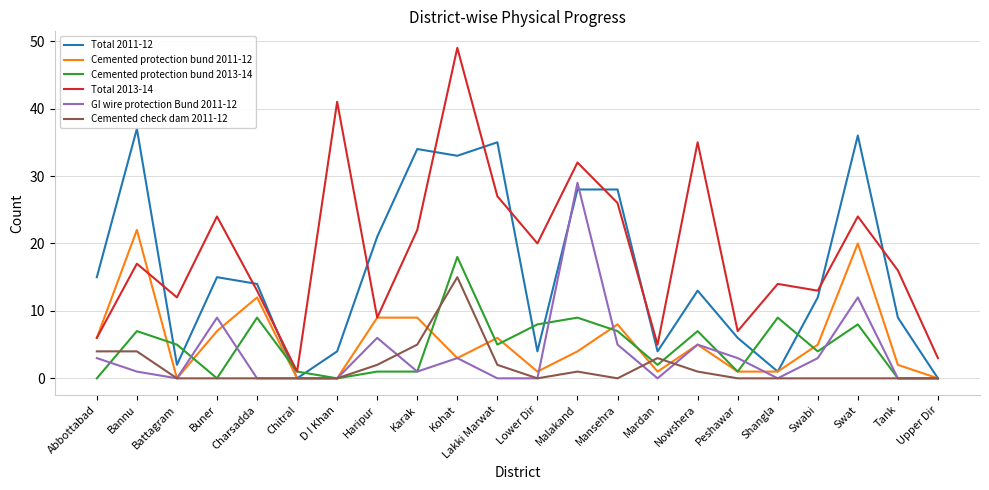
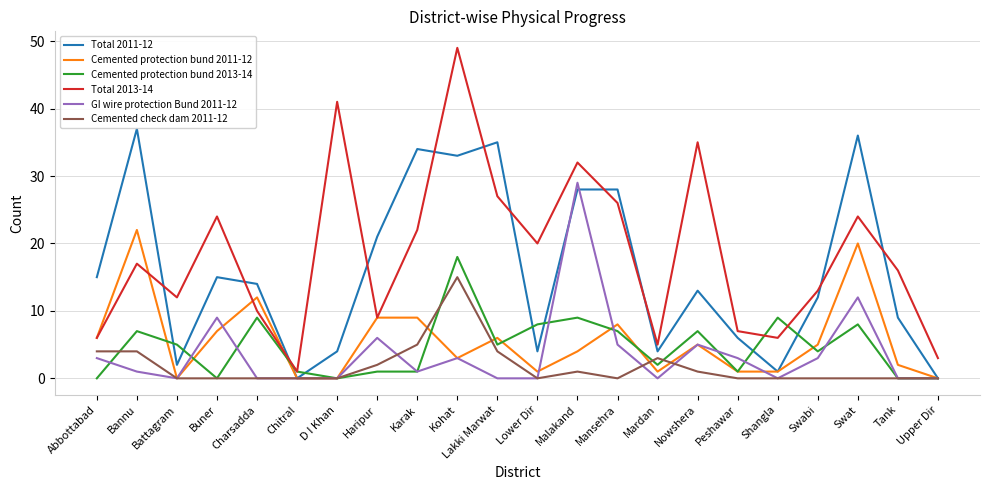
Total 2013-14, Charsadda: 13 -> 10
Cemented check dam 2011-12, Lakki Marwat: 2 -> 4
Total 2013-14, Shangla: 14 -> 6
